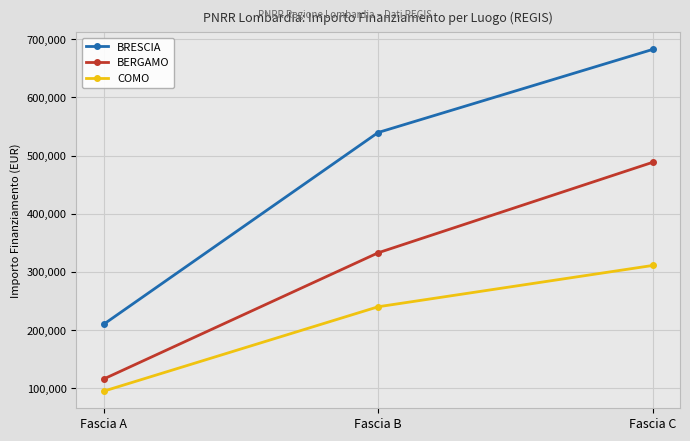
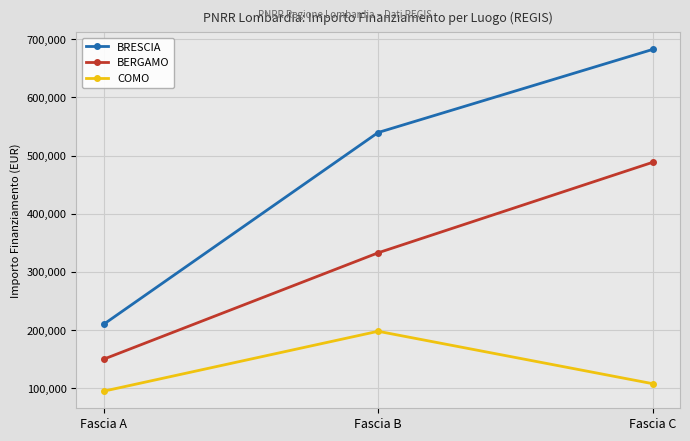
BERGAMO, Fascia A: 120,000 -> 150,000
COMO, Fascia B: 240,000 -> 200,000
COMO, Fascia C: 310,000 -> 110,000
